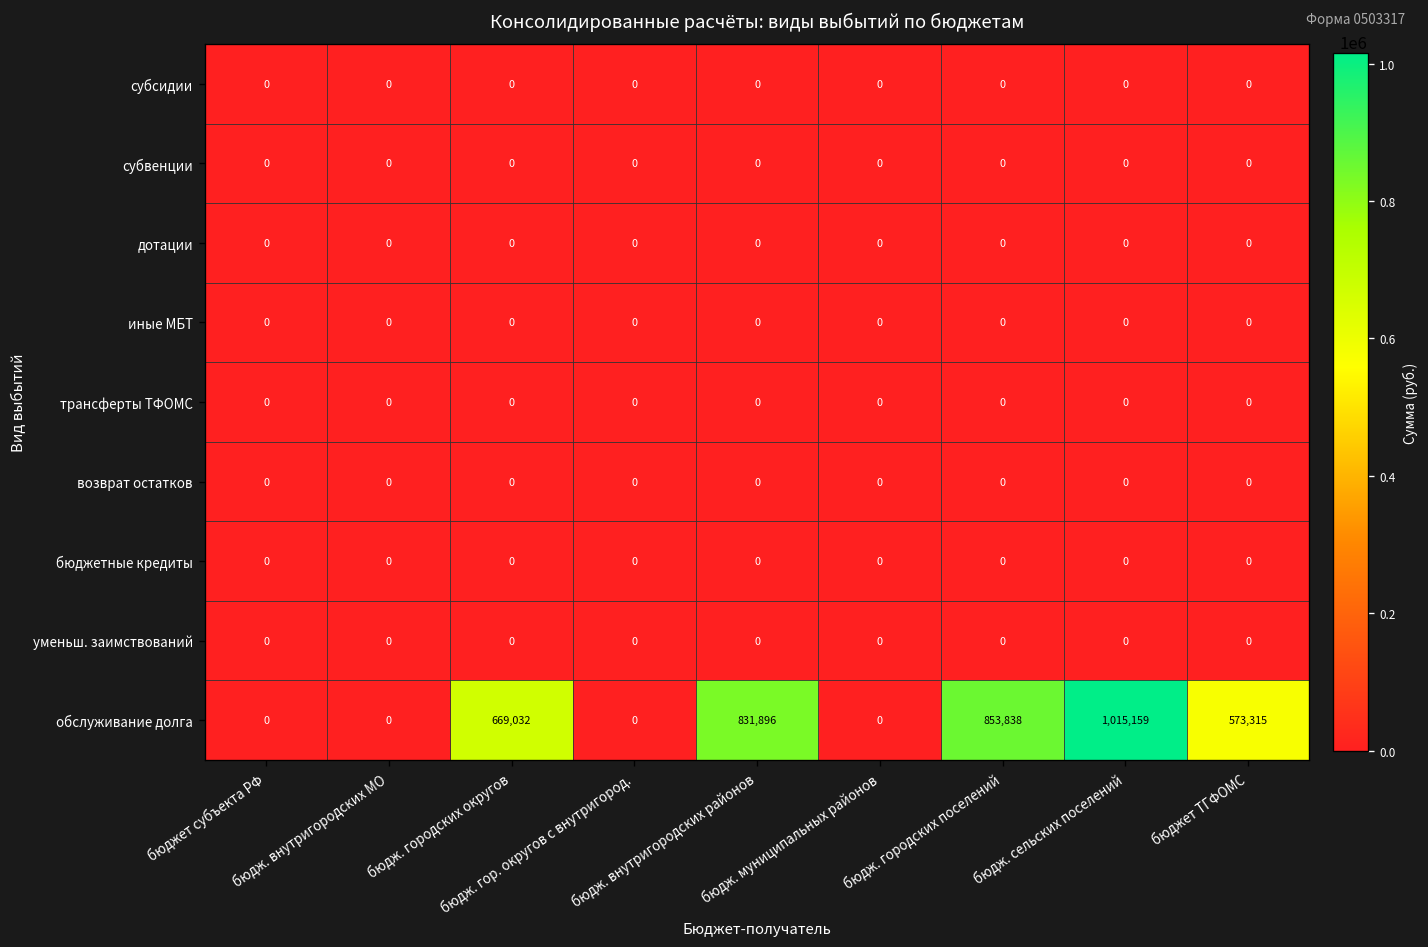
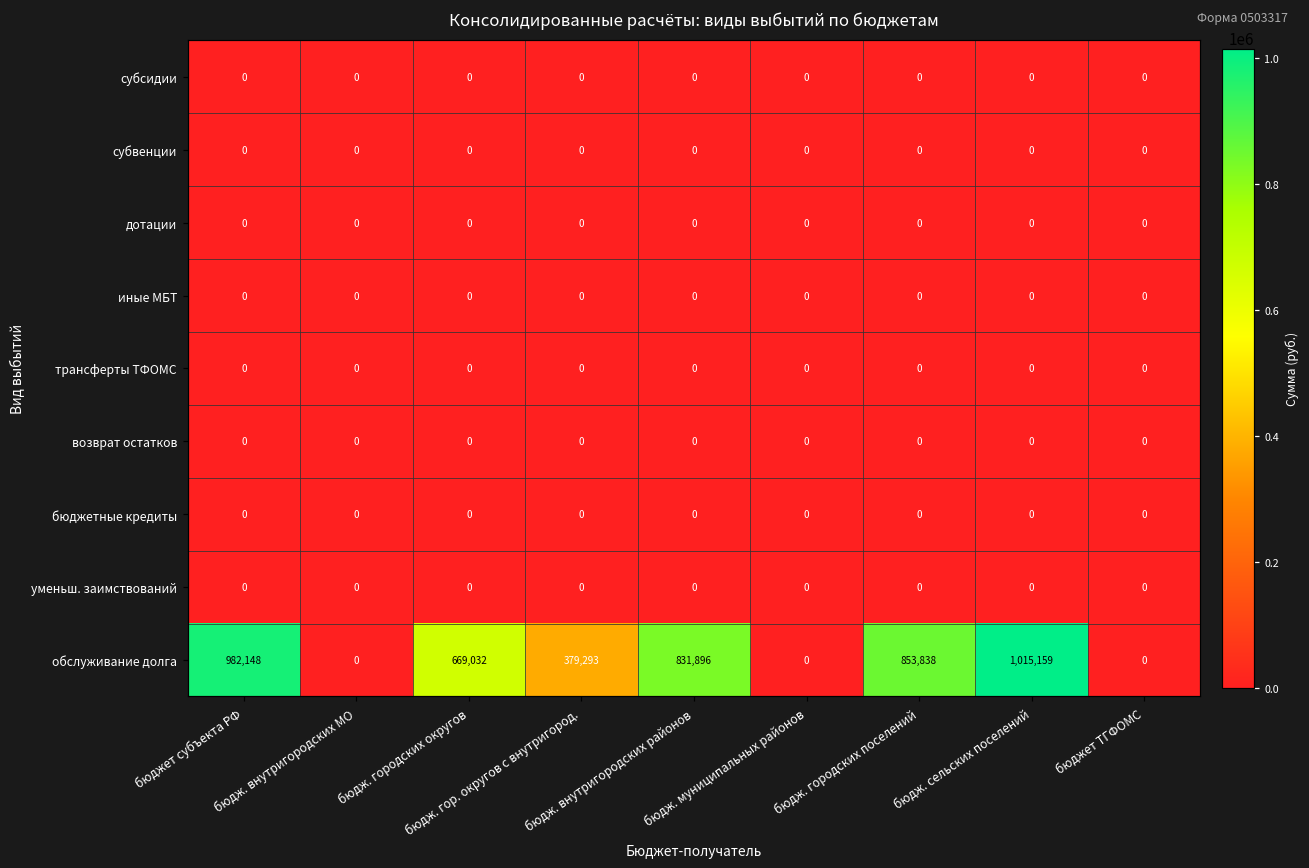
обслуживание долга, бюджет субъекта РФ: 0 -> 982,148
обслуживание долга, бюдж. гор. округов с внутригород.: 0 -> 379,293
обслуживание долга, бюджет ТГФОМС: 573,315 -> 0
